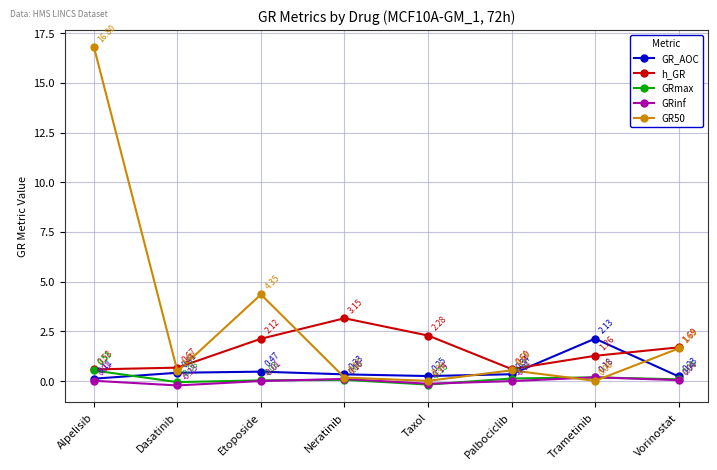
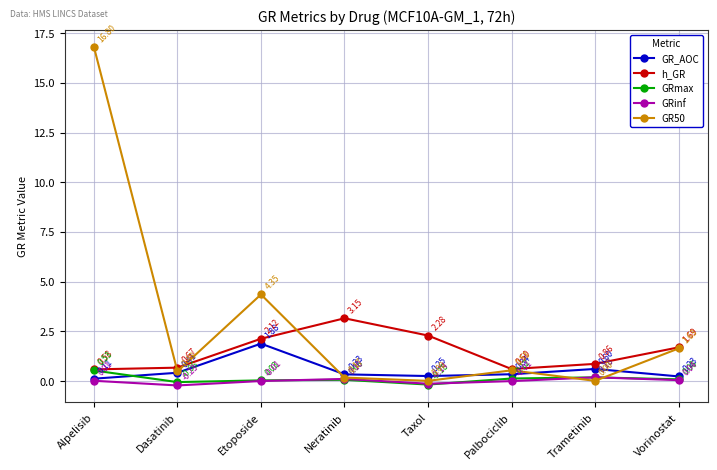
GR_AOC, Etoposide: 0.47 -> 1.88
GR_AOC, Trametinib: 2.13 -> 0.60
h_GR, Trametinib: 1.26 -> 0.86
